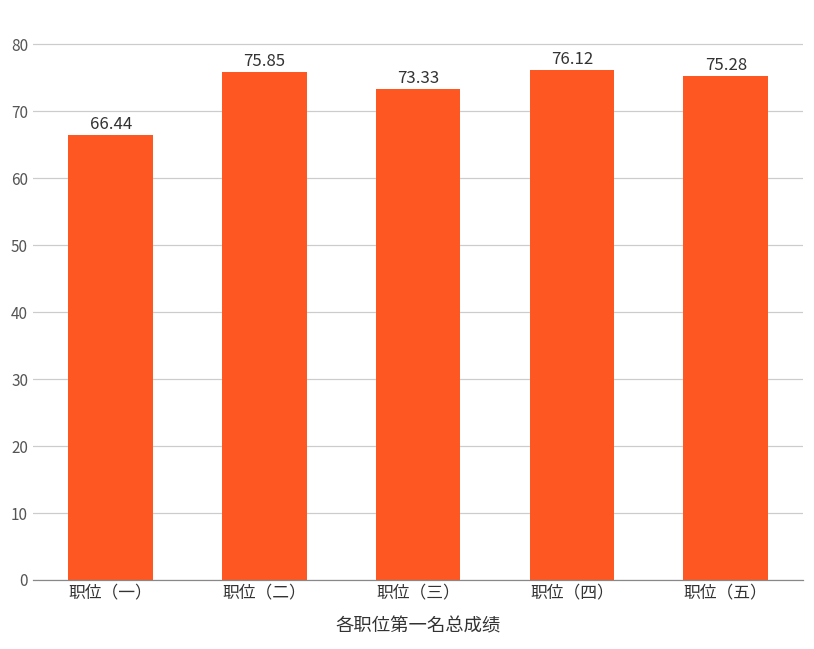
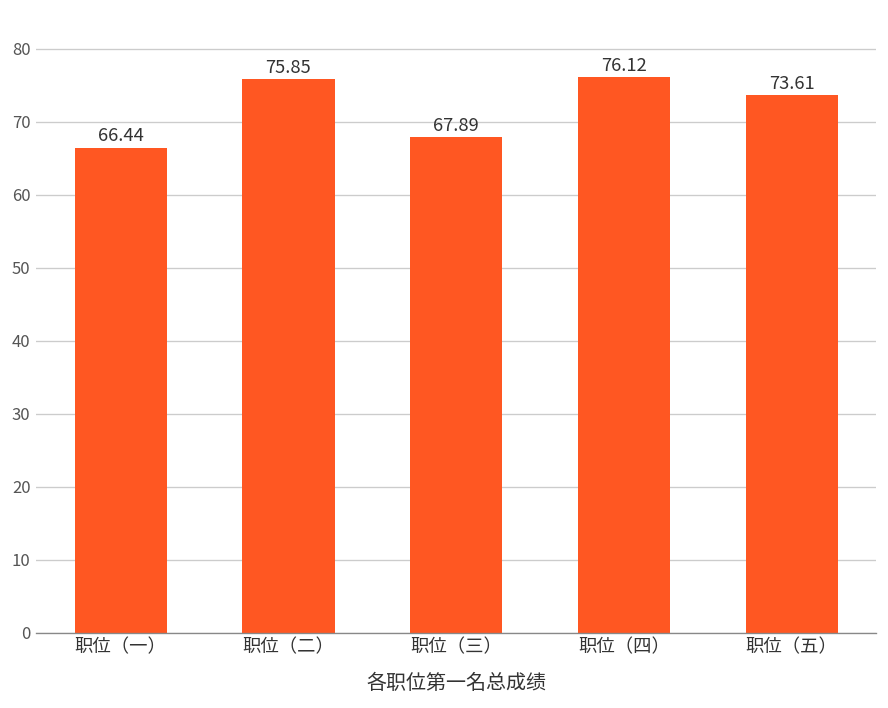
职位（三）: 73.33 -> 67.89
职位（五）: 75.28 -> 73.61
